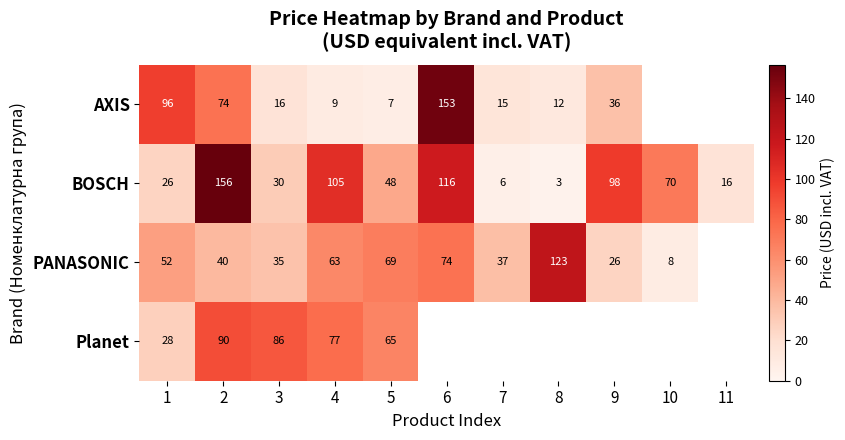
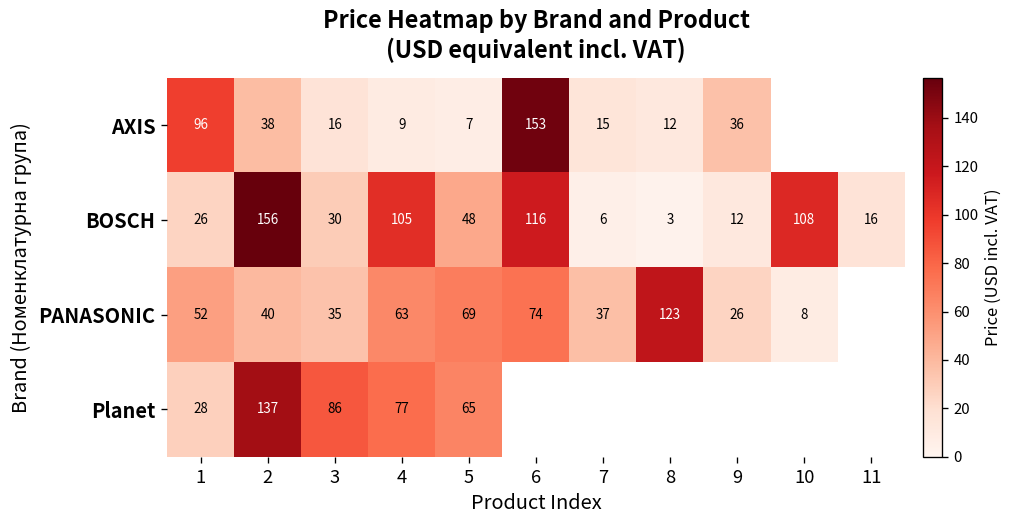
AXIS, 2: 74 -> 38
BOSCH, 9: 98 -> 12
BOSCH, 10: 70 -> 108
Planet, 2: 90 -> 137
